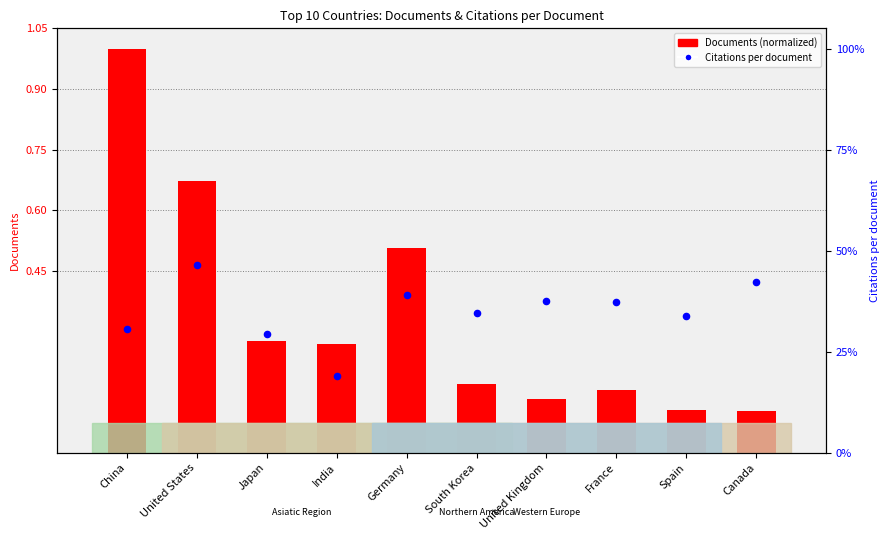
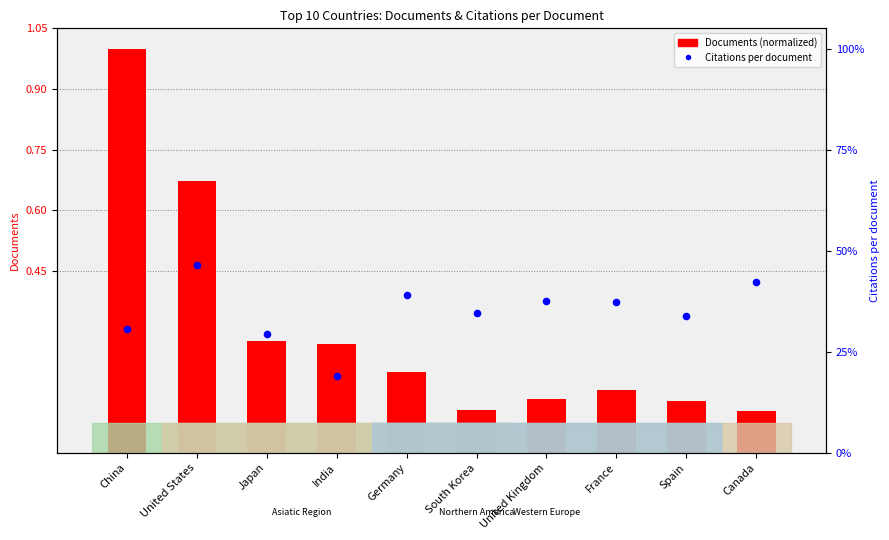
Documents (normalized), Germany: 0.51 -> 0.20
Documents (normalized), South Korea: 0.17 -> 0.11
Documents (normalized), Spain: 0.11 -> 0.13
